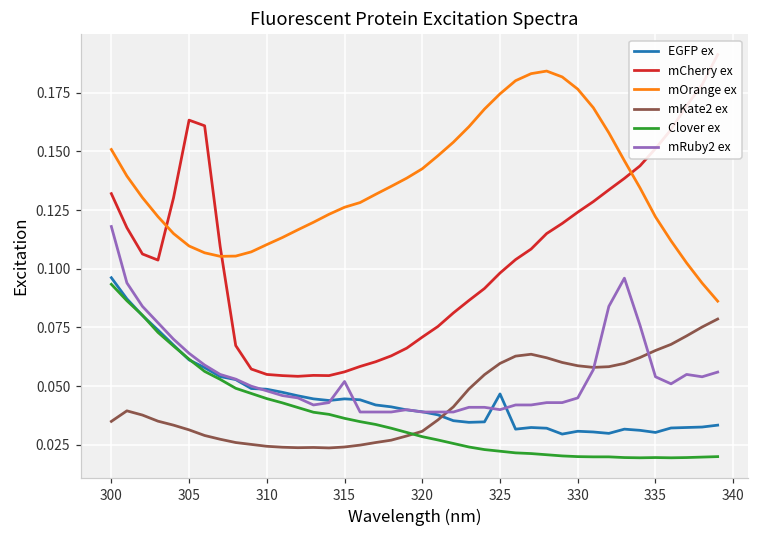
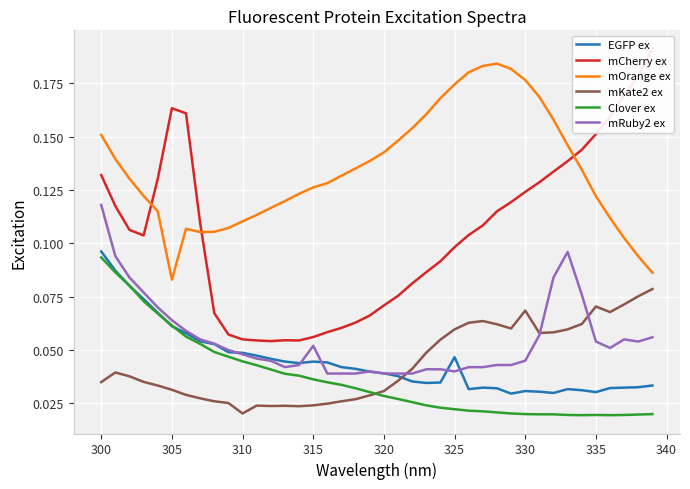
mOrange ex, 305: 0.110 -> 0.083
mKate2 ex, 310: 0.024 -> 0.020
mKate2 ex, 330: 0.059 -> 0.069
mKate2 ex, 335: 0.065 -> 0.070
